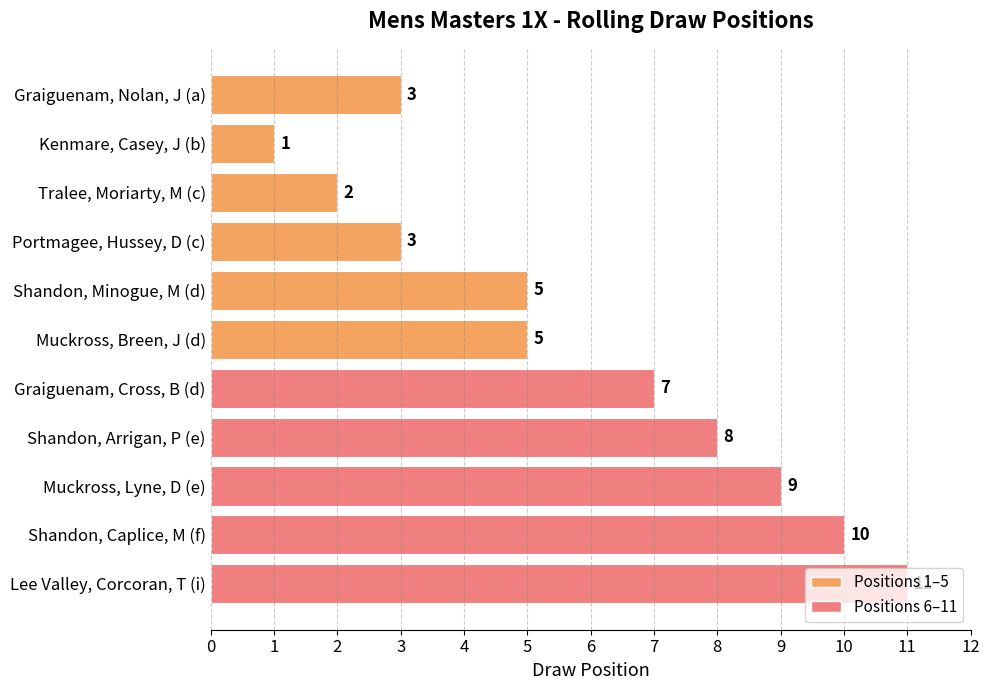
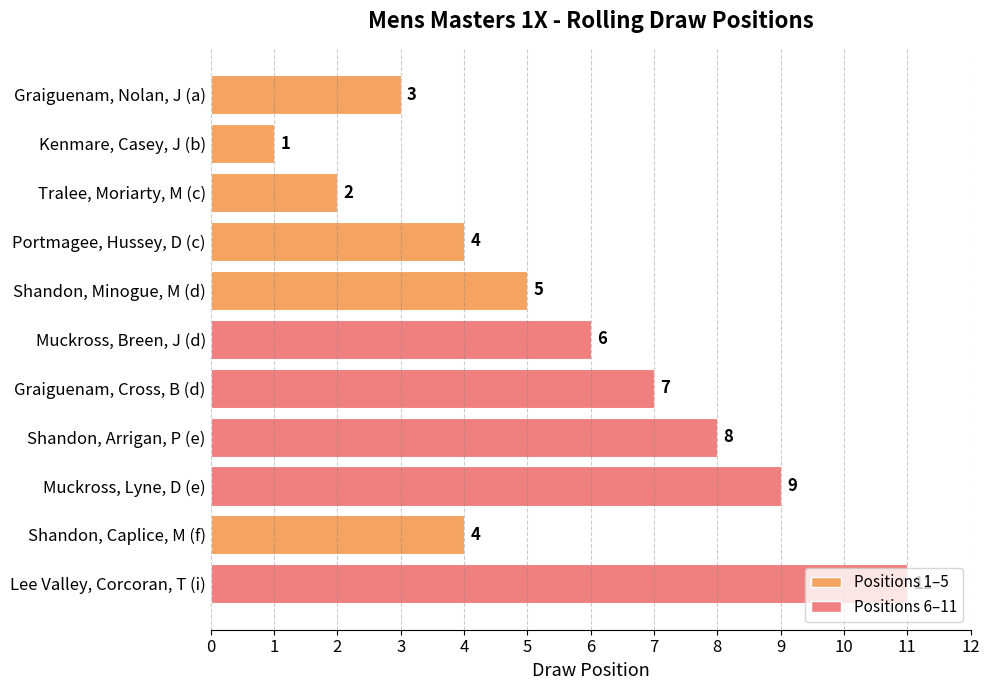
Portmagee, Hussey, D (c): 3 -> 4
Muckross, Breen, J (d): 5 -> 6
Shandon, Caplice, M (f): 10 -> 4
